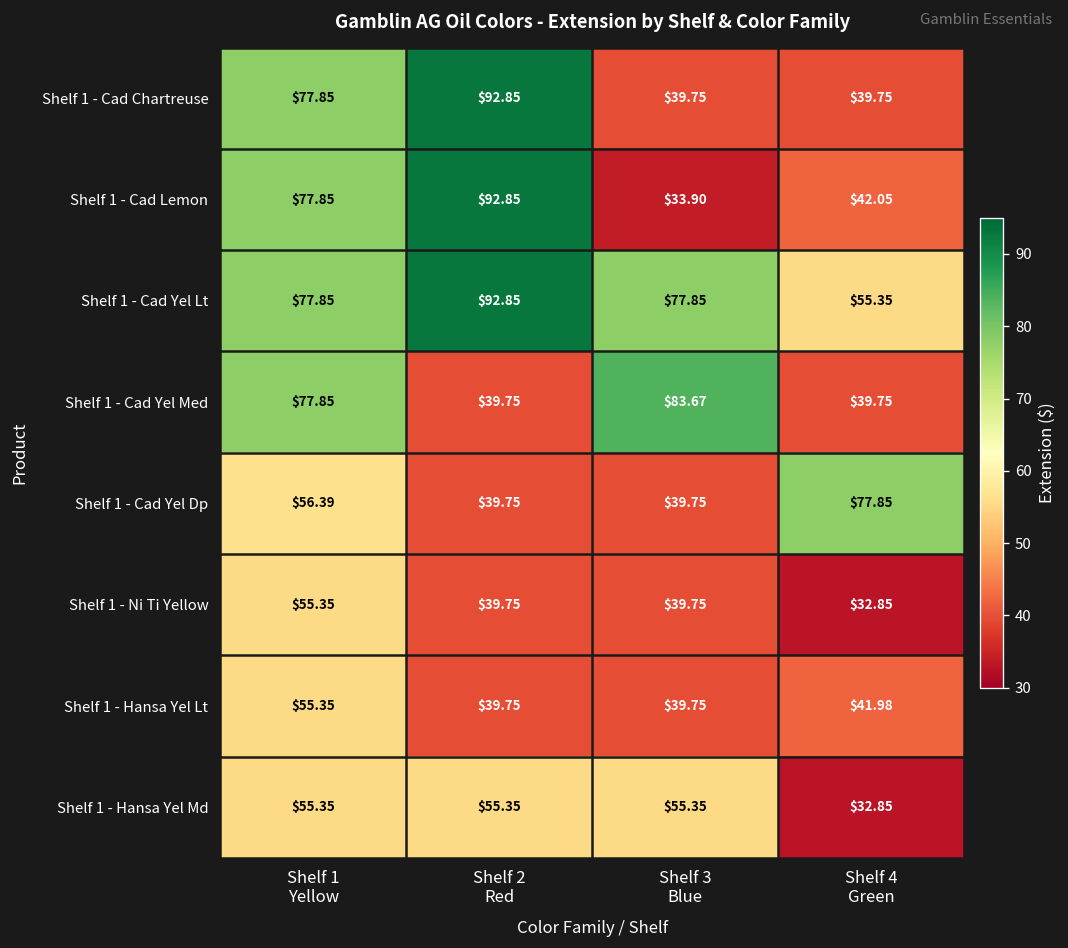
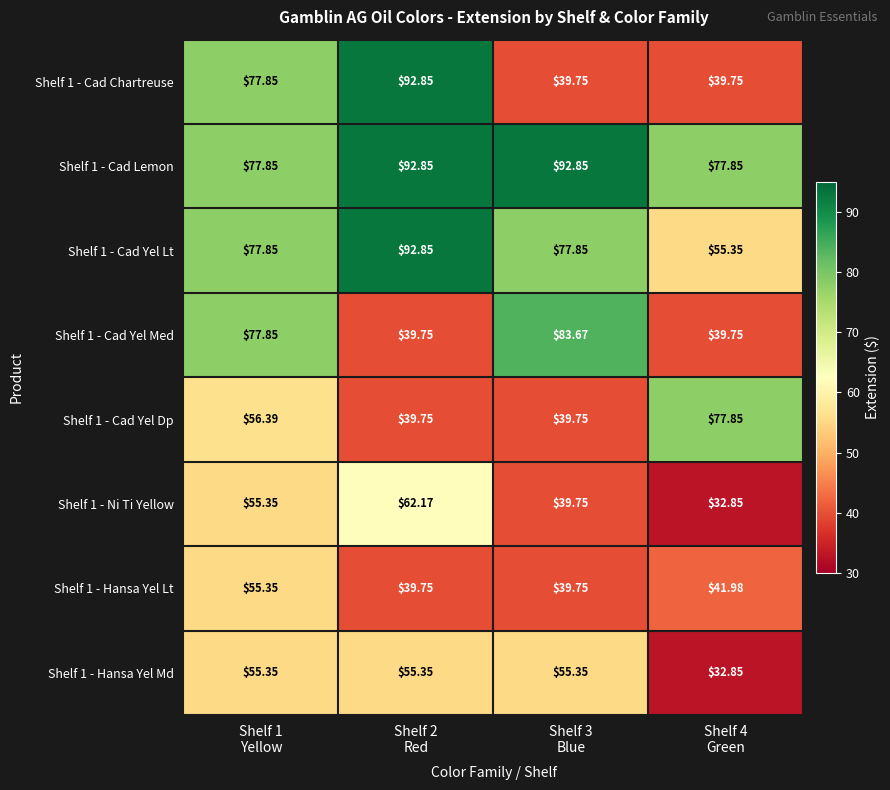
Shelf 1 - Cad Lemon, Shelf 3 Blue: $33.90 -> $92.85
Shelf 1 - Cad Lemon, Shelf 4 Green: $42.05 -> $77.85
Shelf 1 - Ni Ti Yellow, Shelf 2 Red: $39.75 -> $62.17
